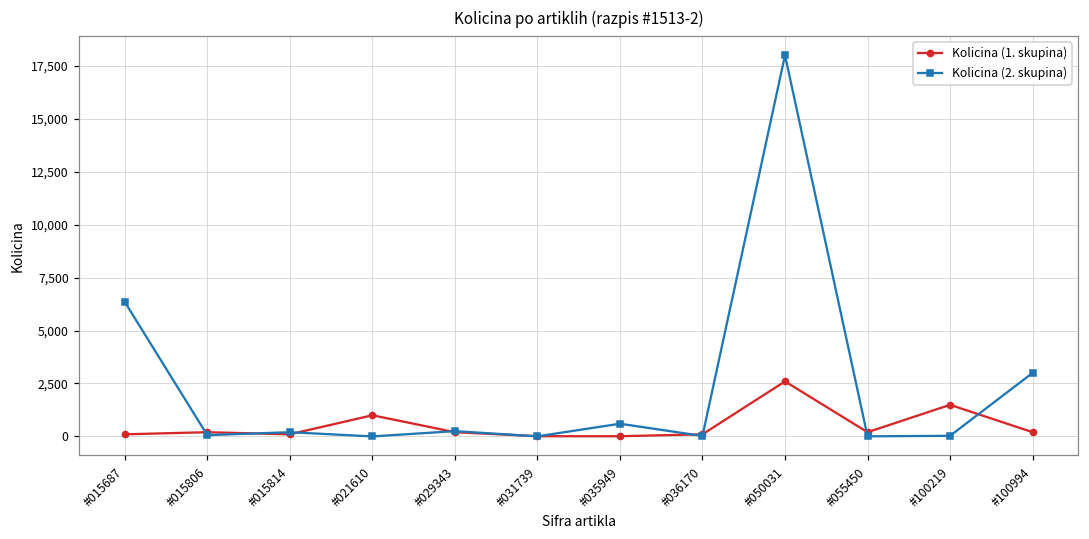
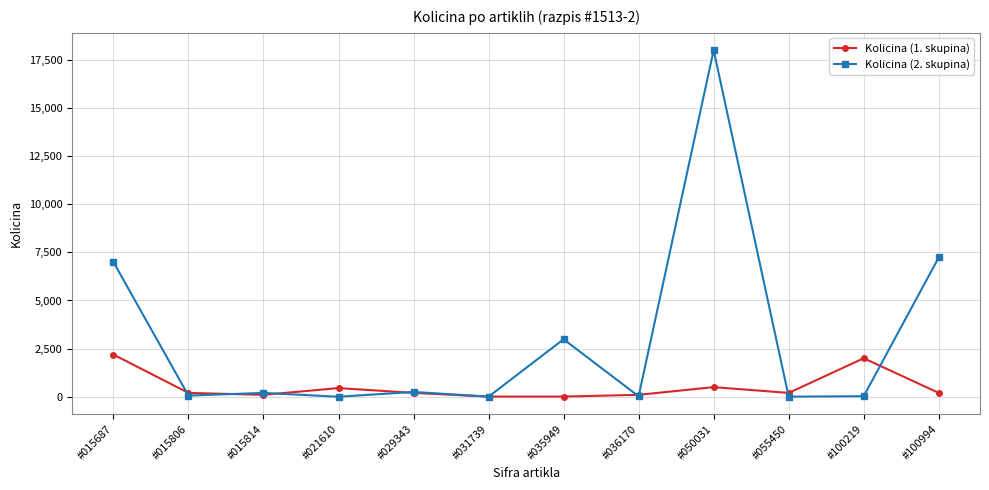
Kolicina (1. skupina), #015687: 100 -> 2,200
Kolicina (2. skupina), #015687: 6,400 -> 7,000
Kolicina (1. skupina), #021610: 1,000 -> 500
Kolicina (2. skupina), #035949: 600 -> 3,000
Kolicina (1. skupina), #050031: 2,600 -> 500
Kolicina (1. skupina), #100219: 1,500 -> 2,000
Kolicina (2. skupina), #100994: 3,000 -> 7,200
